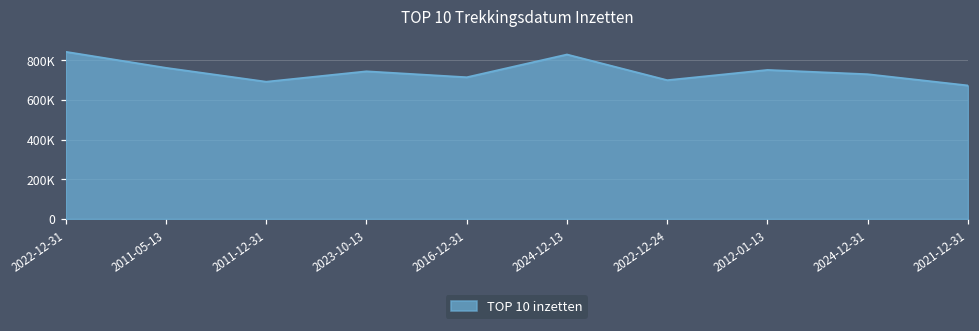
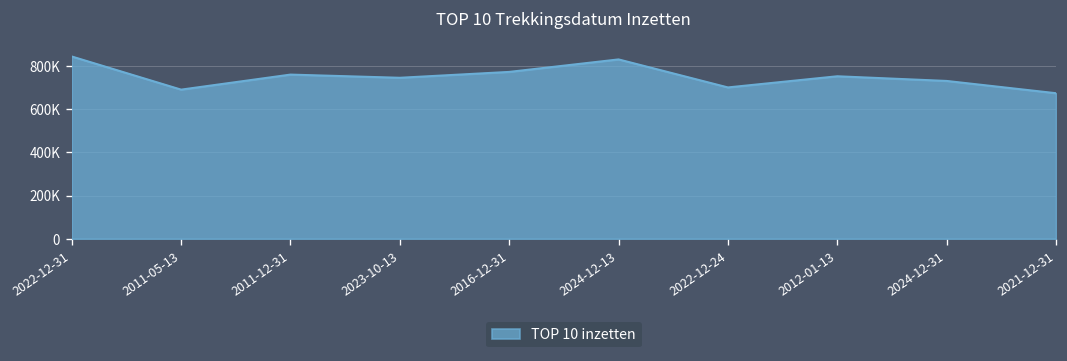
2011-05-13: 760000 -> 690000
2011-12-31: 690000 -> 760000
2016-12-31: 710000 -> 770000
